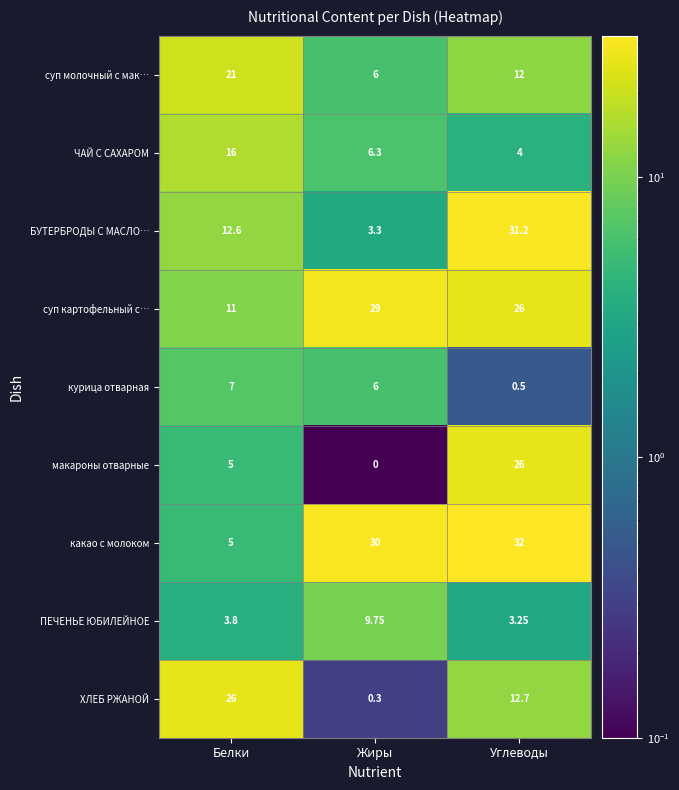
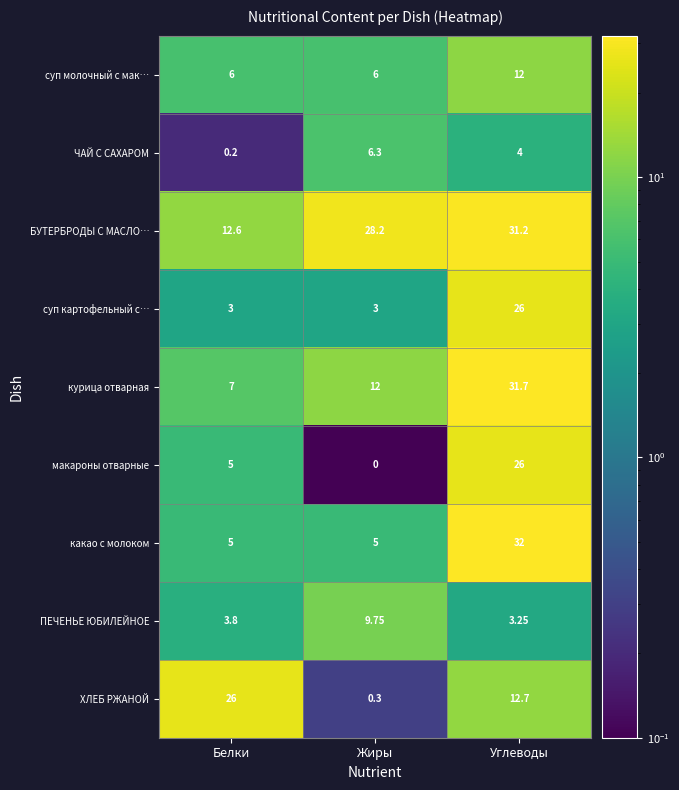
суп молочный с мак…, Белки: 21 -> 6
ЧАЙ С САХАРОМ, Белки: 16 -> 0.2
БУТЕРБРОДЫ С МАСЛО…, Жиры: 3.3 -> 28.2
суп картофельный с…, Белки: 11 -> 3
суп картофельный с…, Жиры: 29 -> 3
курица отварная, Жиры: 6 -> 12
курица отварная, Углеводы: 0.5 -> 31.7
какао с молоком, Жиры: 30 -> 5
